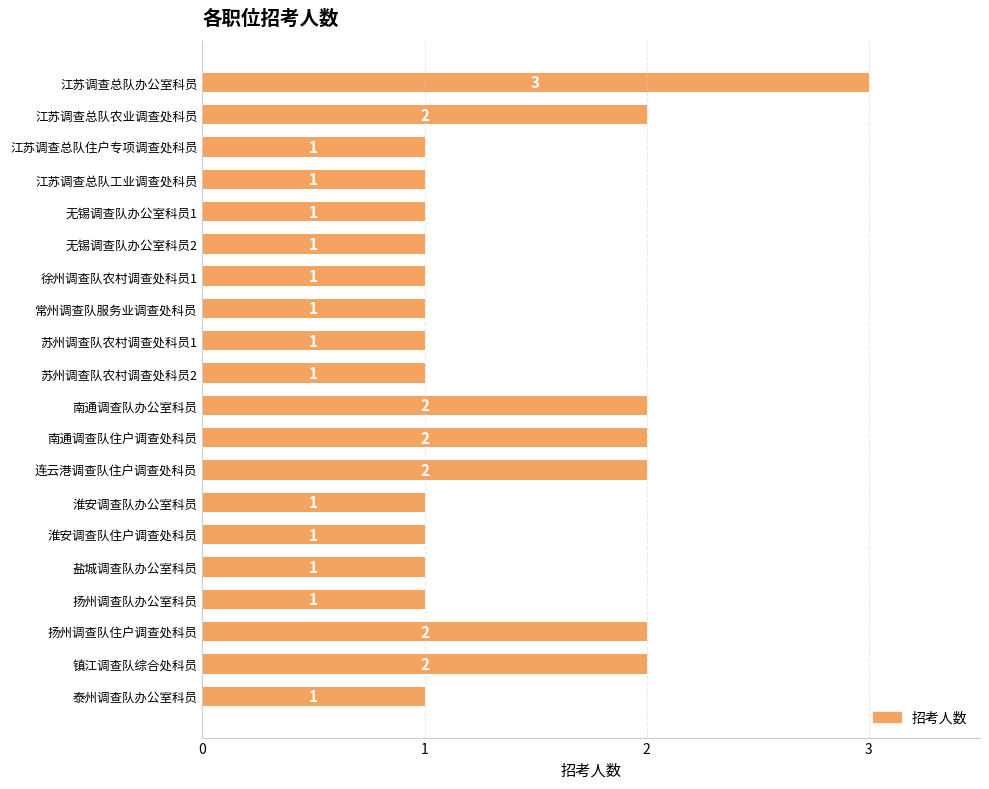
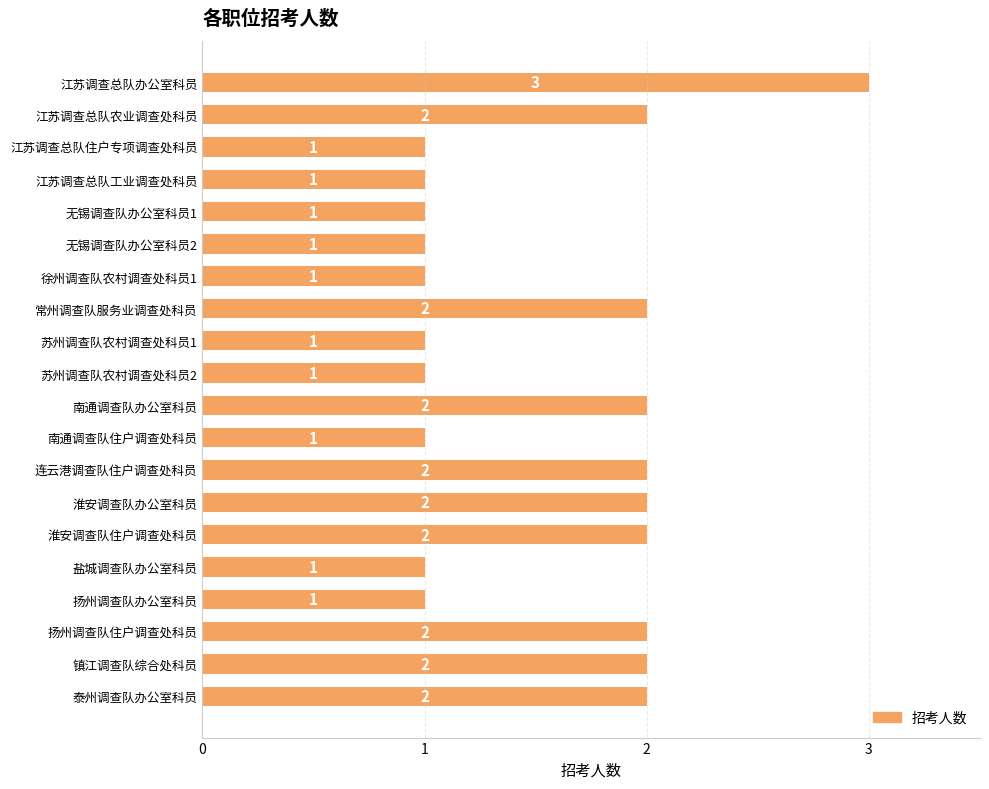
常州调查队服务业调查处科员: 1 -> 2
南通调查队住户调查处科员: 2 -> 1
淮安调查队办公室科员: 1 -> 2
淮安调查队住户调查处科员: 1 -> 2
泰州调查队办公室科员: 1 -> 2
